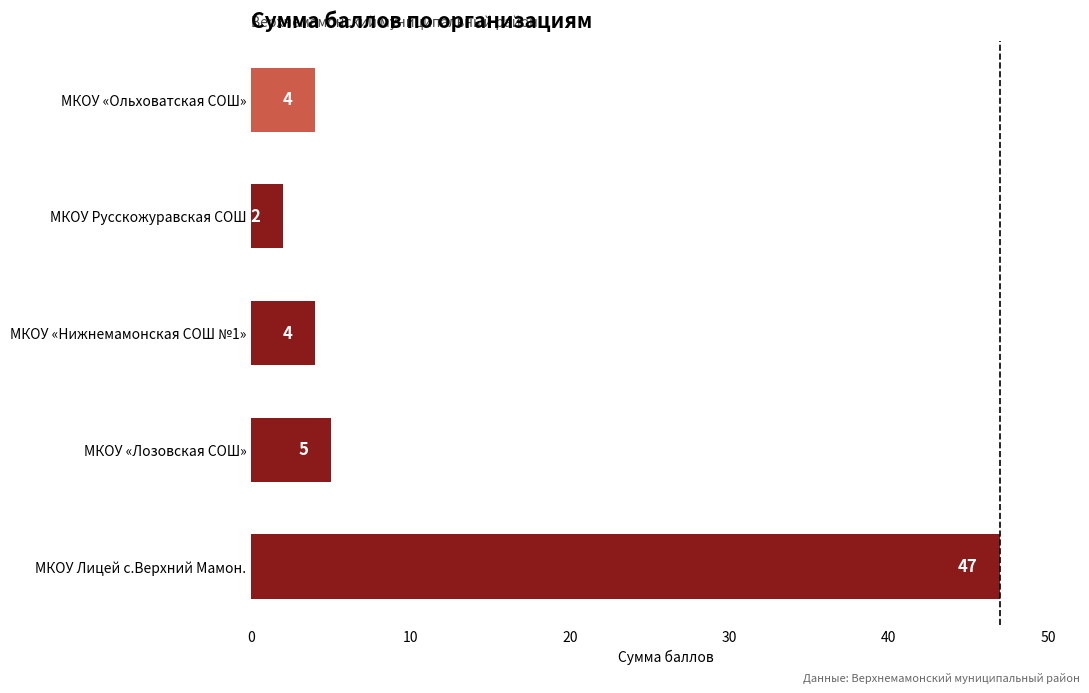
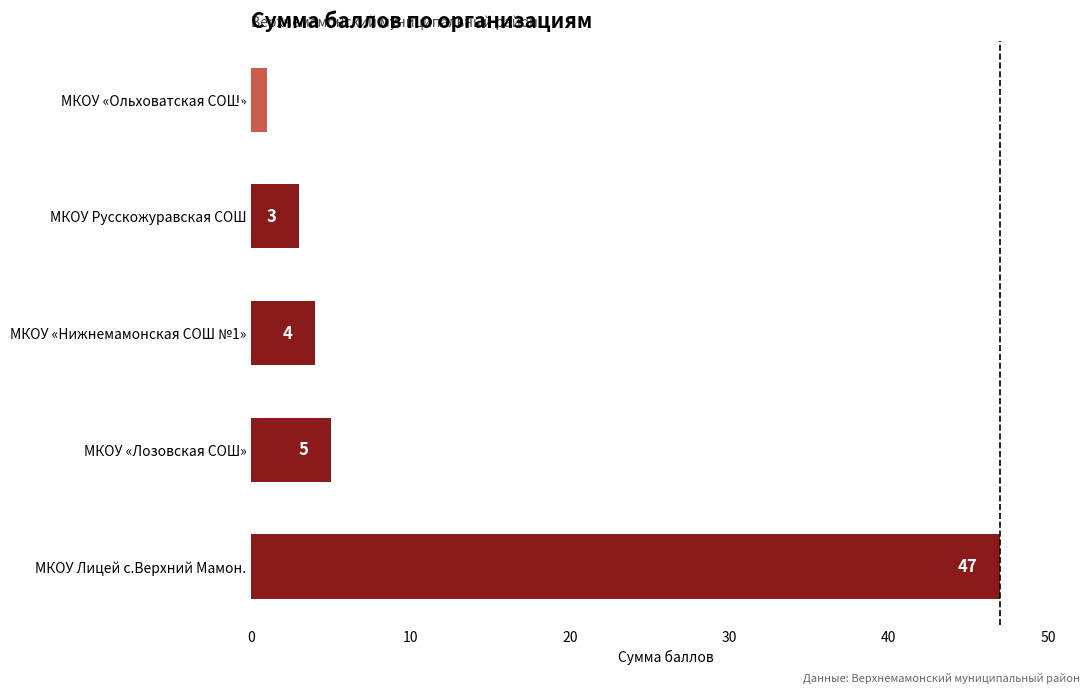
МКОУ «Ольховатская СОШ»: 4 -> 1
МКОУ Русскожуравская СОШ: 2 -> 3
